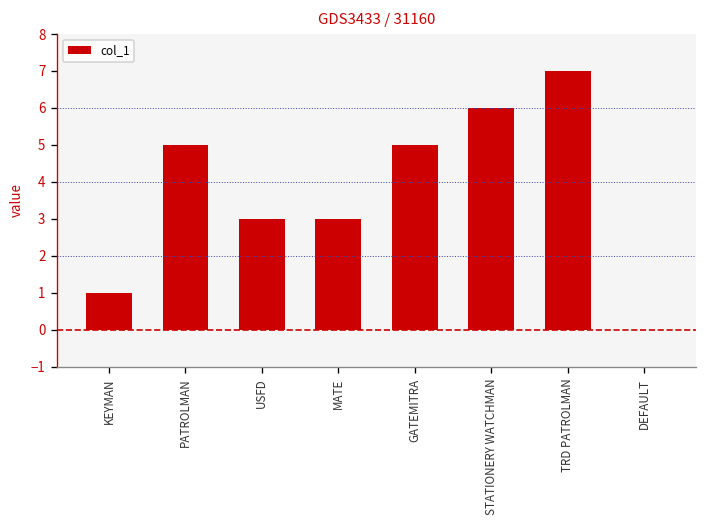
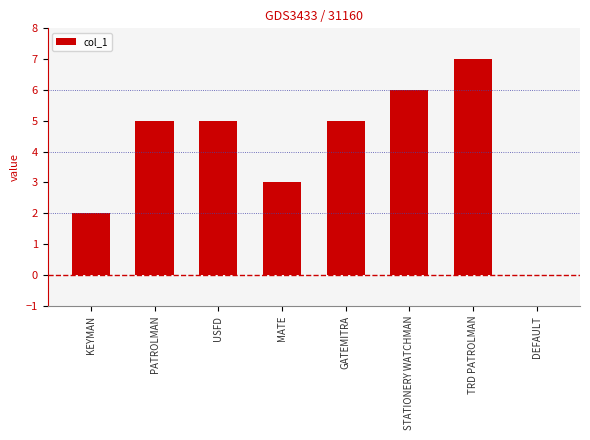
KEYMAN: 1 -> 2
USFD: 3 -> 5
